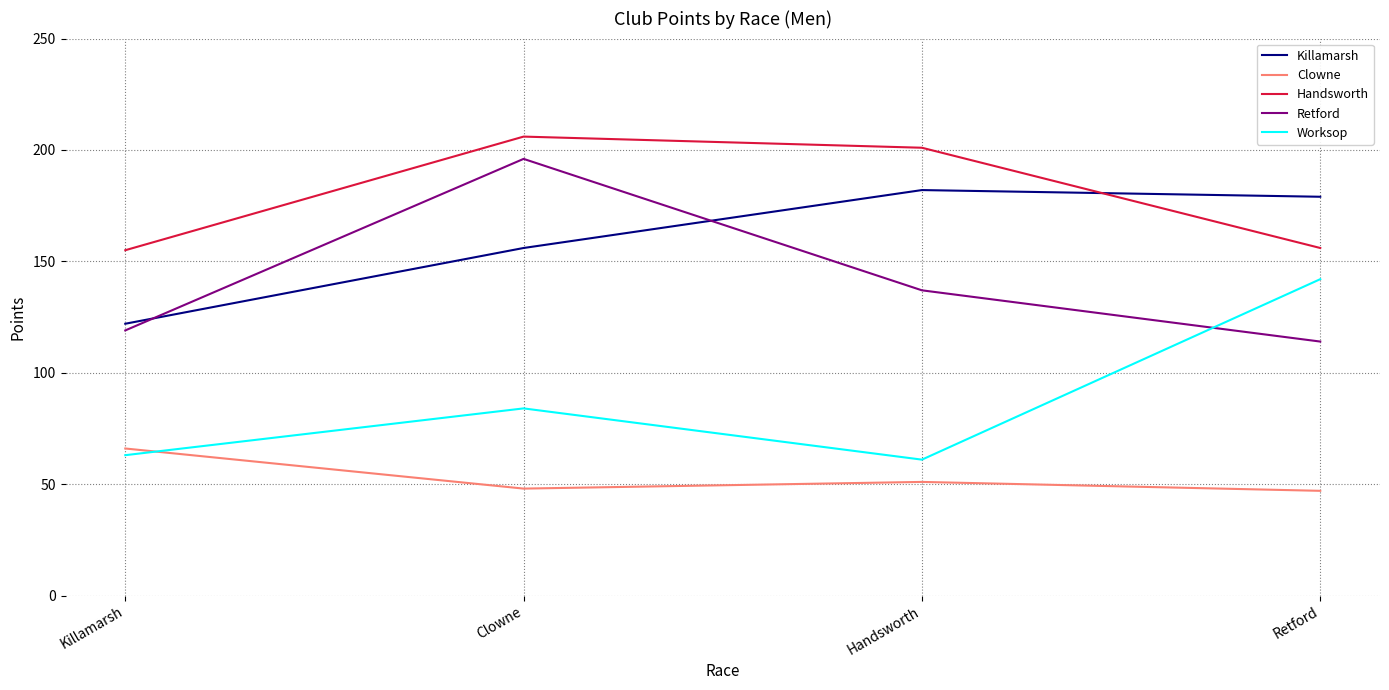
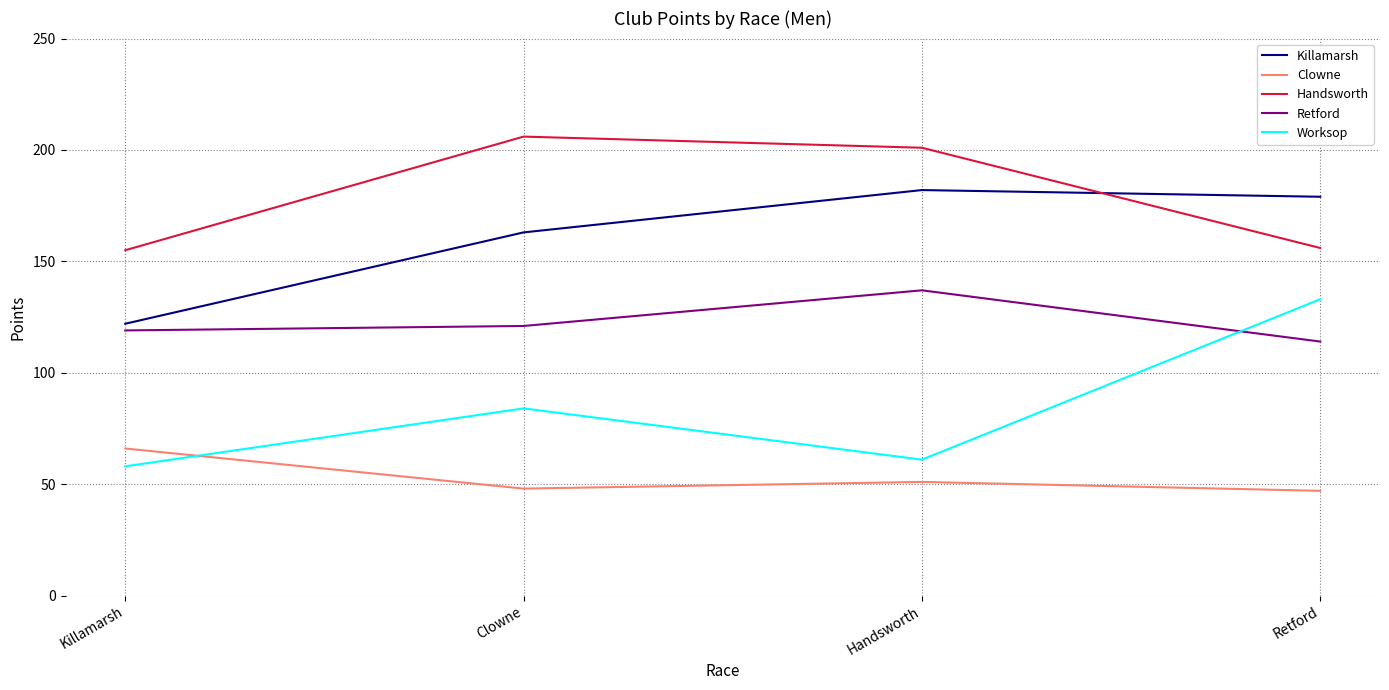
Worksop, Killamarsh: 63 -> 58
Killamarsh, Clowne: 156 -> 163
Retford, Clowne: 196 -> 121
Worksop, Retford: 142 -> 133
